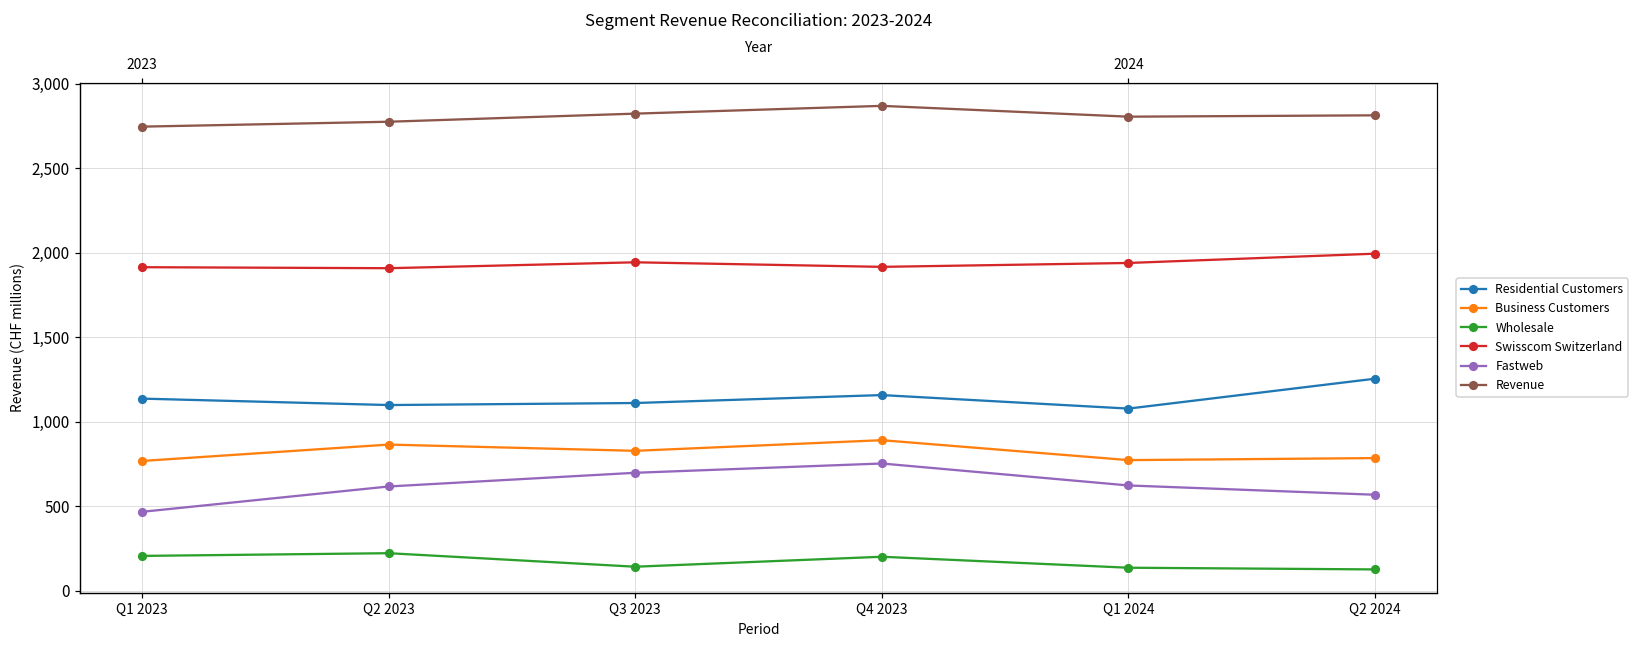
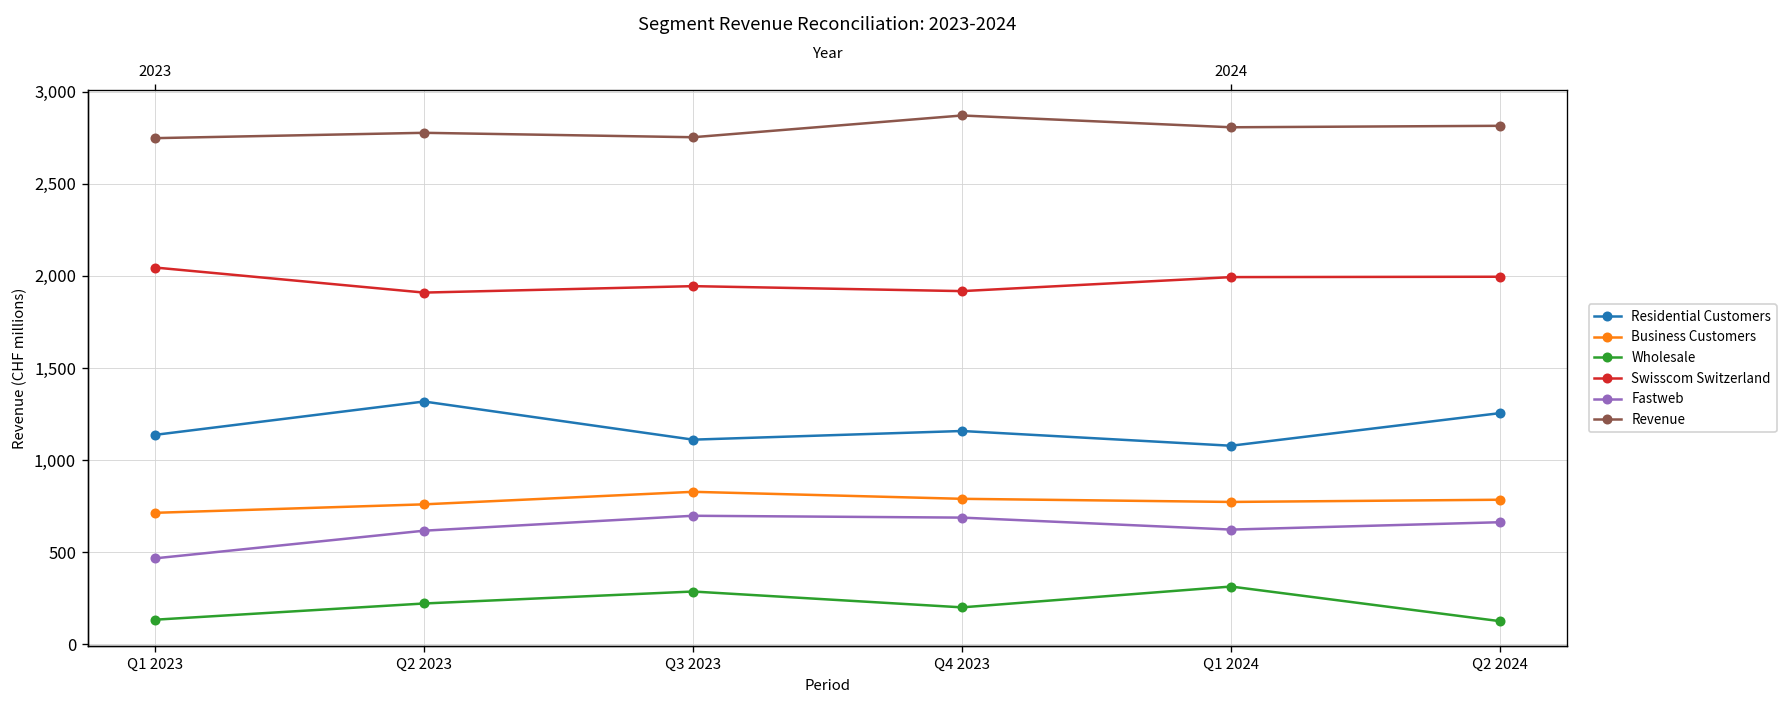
Business Customers, Q1 2023: 770 -> 710
Wholesale, Q1 2023: 210 -> 130
Swisscom Switzerland, Q1 2023: 1,920 -> 2,050
Residential Customers, Q2 2023: 1,100 -> 1,320
Business Customers, Q2 2023: 870 -> 760
Wholesale, Q3 2023: 140 -> 290
Revenue, Q3 2023: 2,820 -> 2,750
Business Customers, Q4 2023: 890 -> 790
Fastweb, Q4 2023: 750 -> 690
Wholesale, Q1 2024: 140 -> 310
Swisscom Switzerland, Q1 2024: 1,940 -> 1,990
Fastweb, Q2 2024: 570 -> 660
